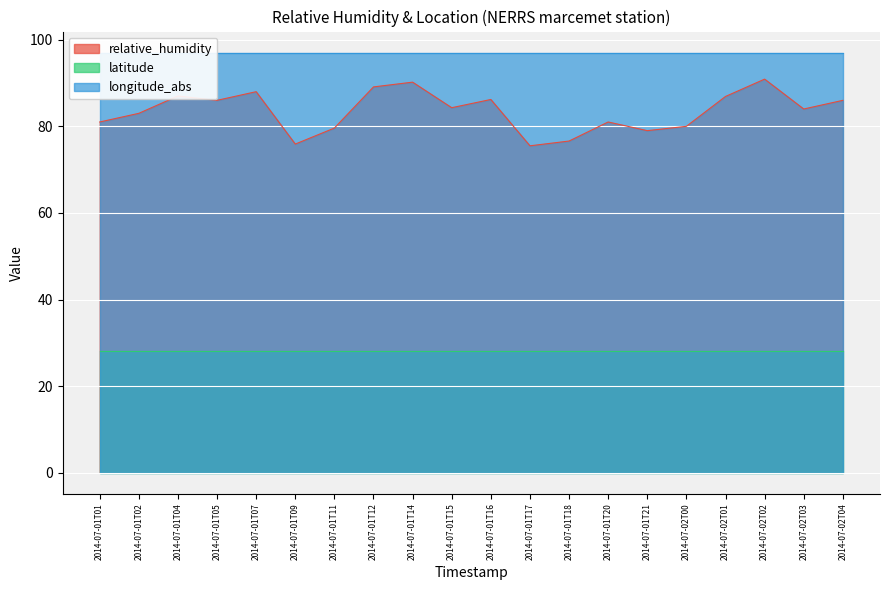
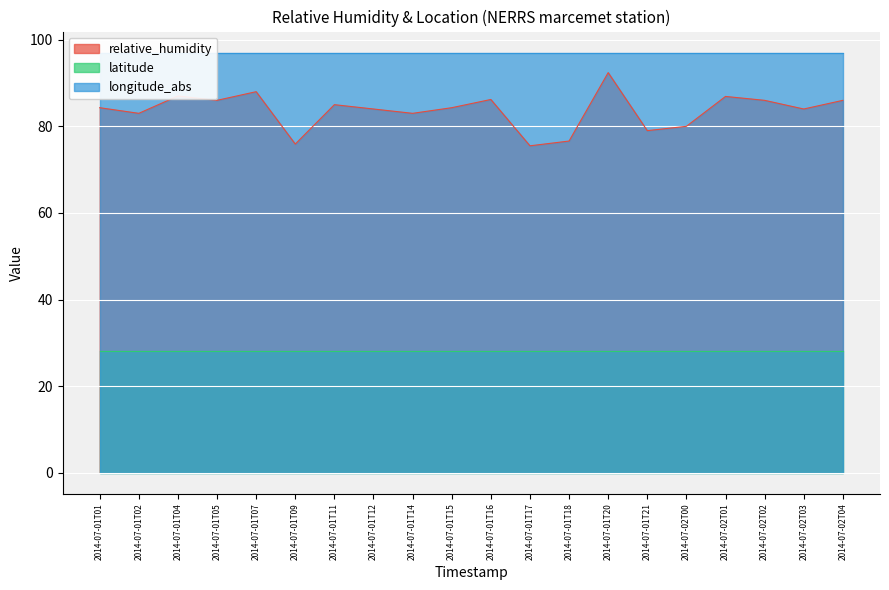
relative_humidity, 2014-07-01T01: 81 -> 84
relative_humidity, 2014-07-01T11: 80 -> 85
relative_humidity, 2014-07-01T12: 89 -> 84
relative_humidity, 2014-07-01T14: 90 -> 83
relative_humidity, 2014-07-01T20: 81 -> 92
relative_humidity, 2014-07-02T02: 91 -> 86
